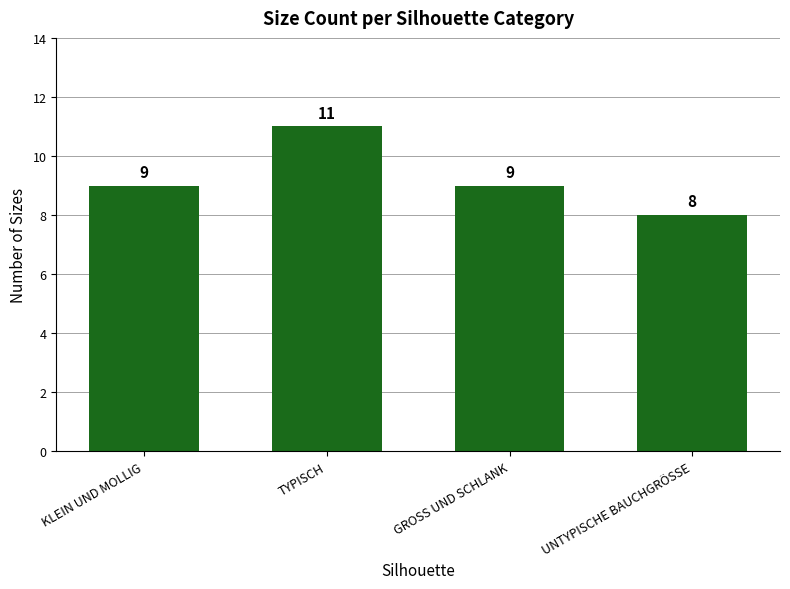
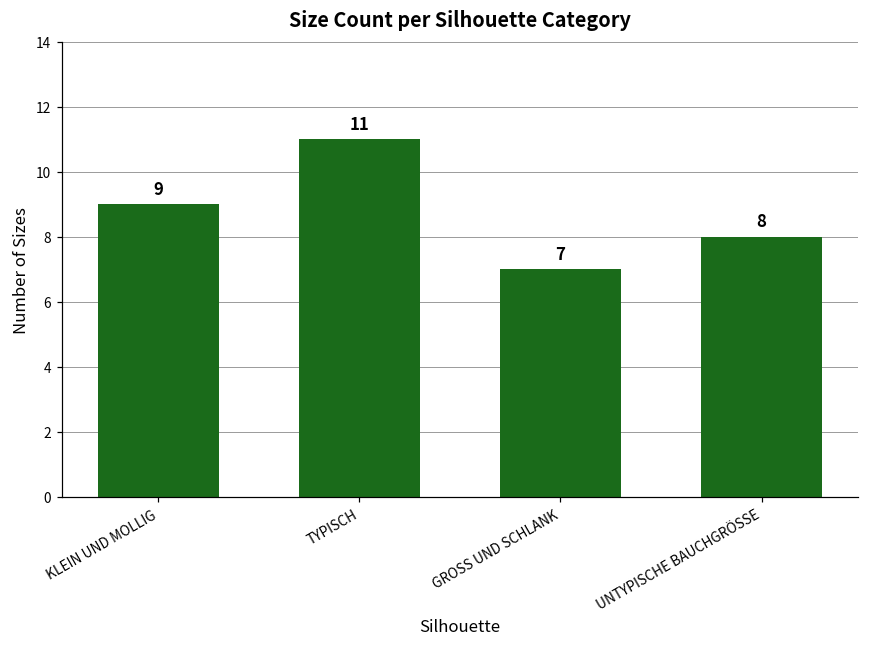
GROSS UND SCHLANK: 9 -> 7
